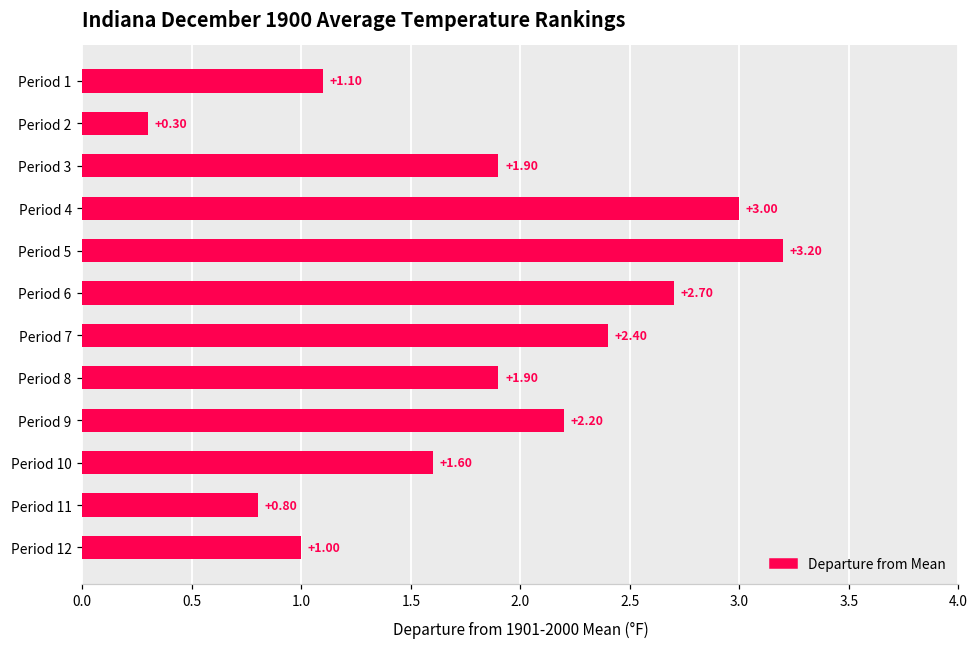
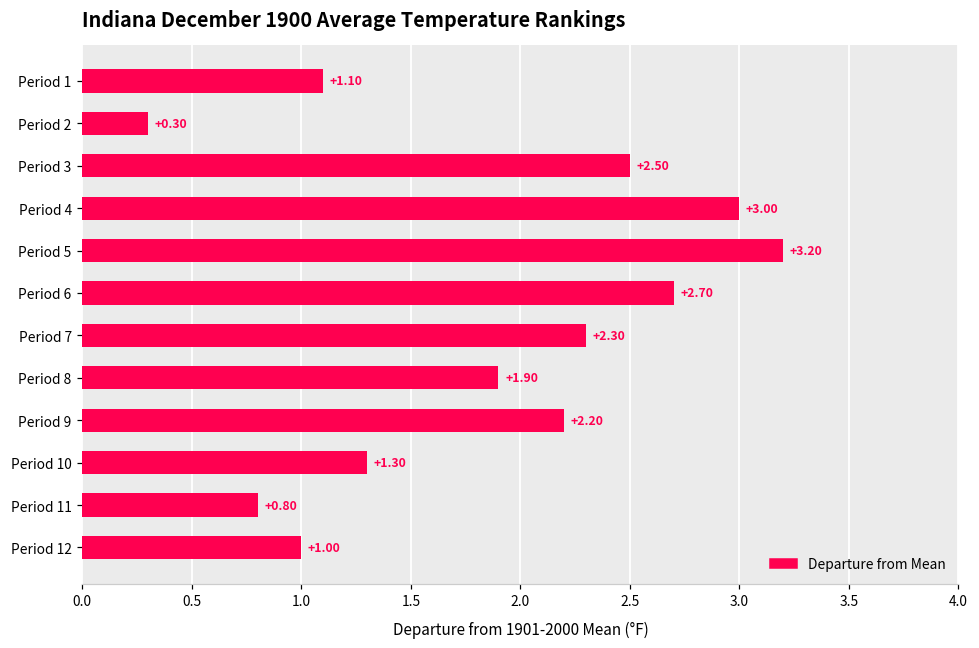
Period 3: +1.90 -> +2.50
Period 7: +2.40 -> +2.30
Period 10: +1.60 -> +1.30
